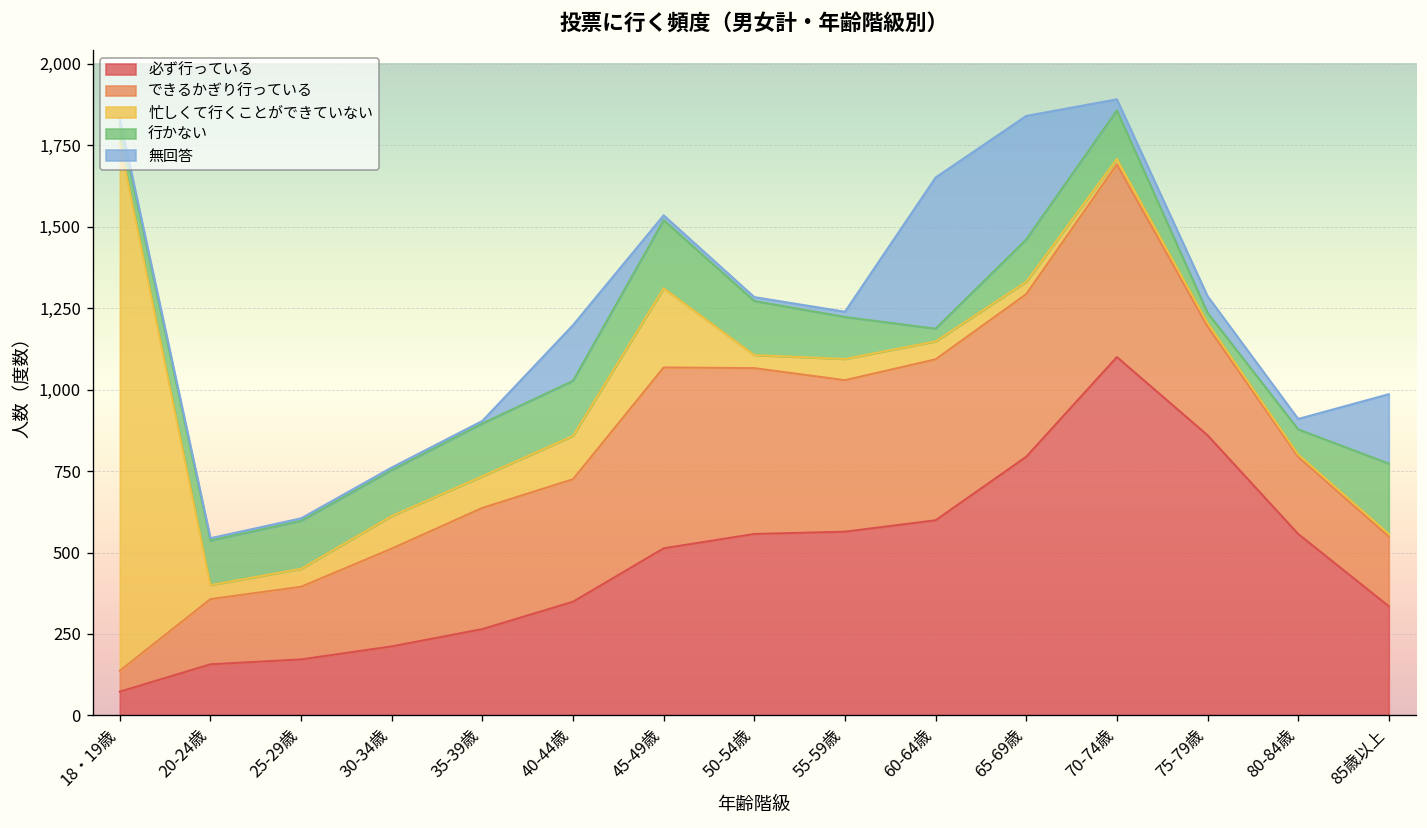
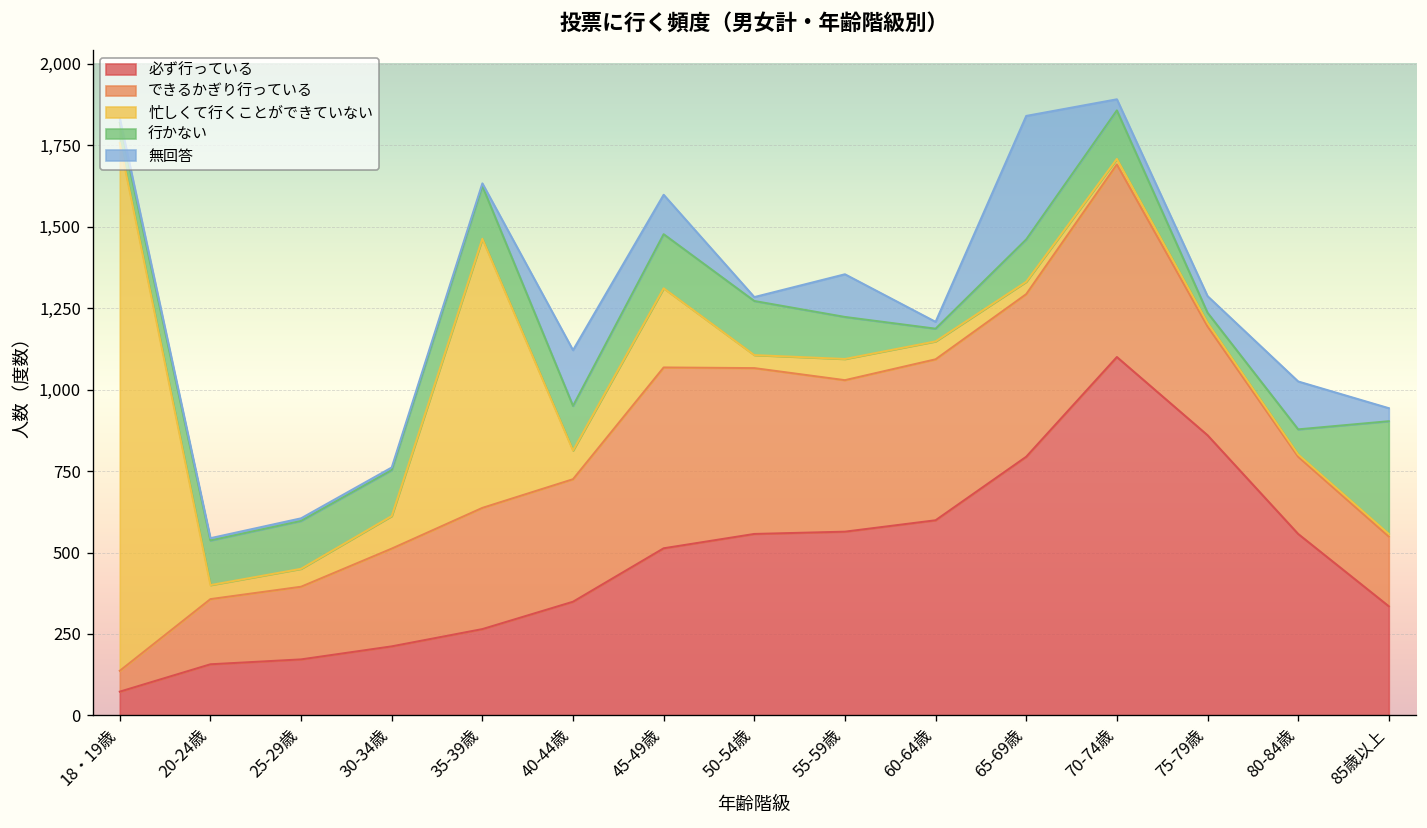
忙しくて行くことができていない, 35-39歳: 100 -> 830
忙しくて行くことができていない, 40-44歳: 130 -> 90
行かない, 40-44歳: 170 -> 140
行かない, 45-49歳: 210 -> 170
無回答, 45-49歳: 20 -> 120
無回答, 55-59歳: 20 -> 130
無回答, 60-64歳: 460 -> 20
無回答, 80-84歳: 30 -> 150
行かない, 85歳以上: 220 -> 350
無回答, 85歳以上: 210 -> 40
